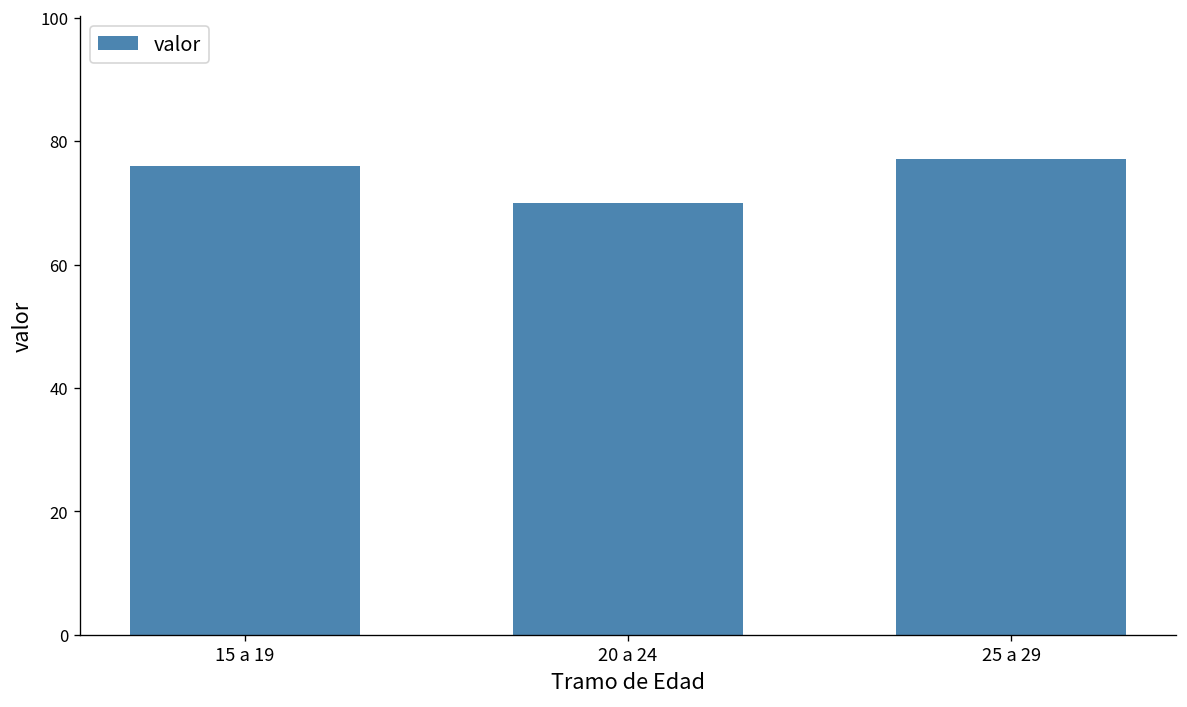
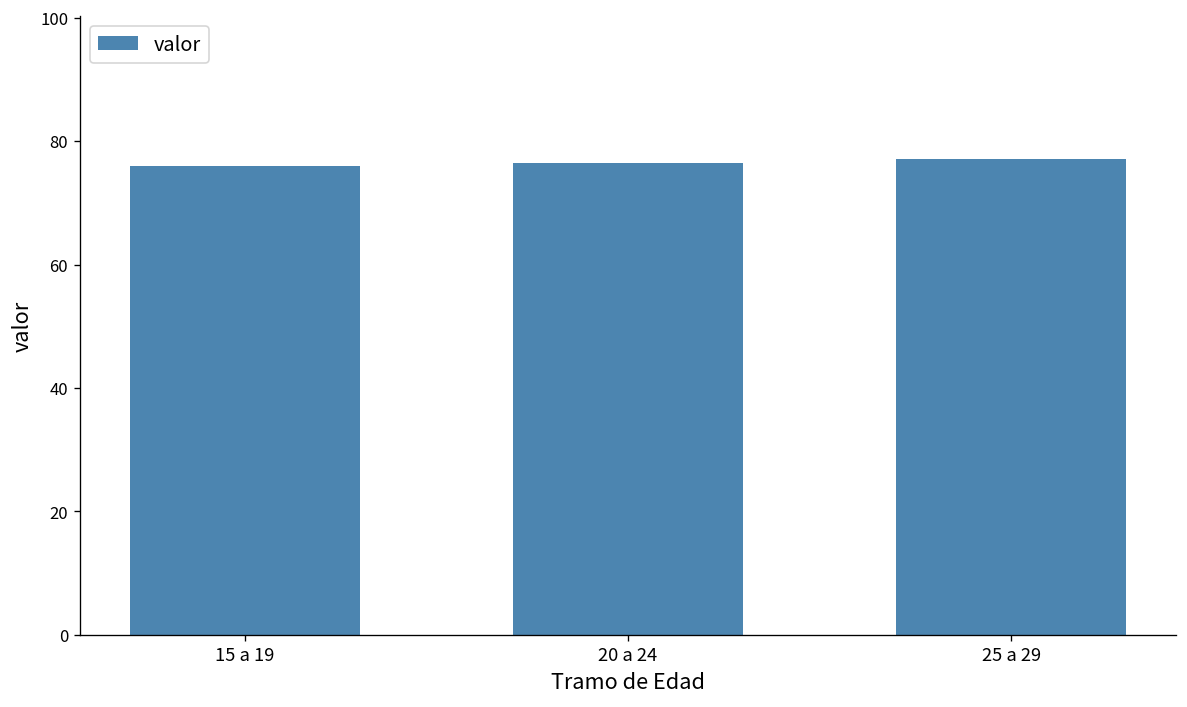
20 a 24: 70 -> 76
